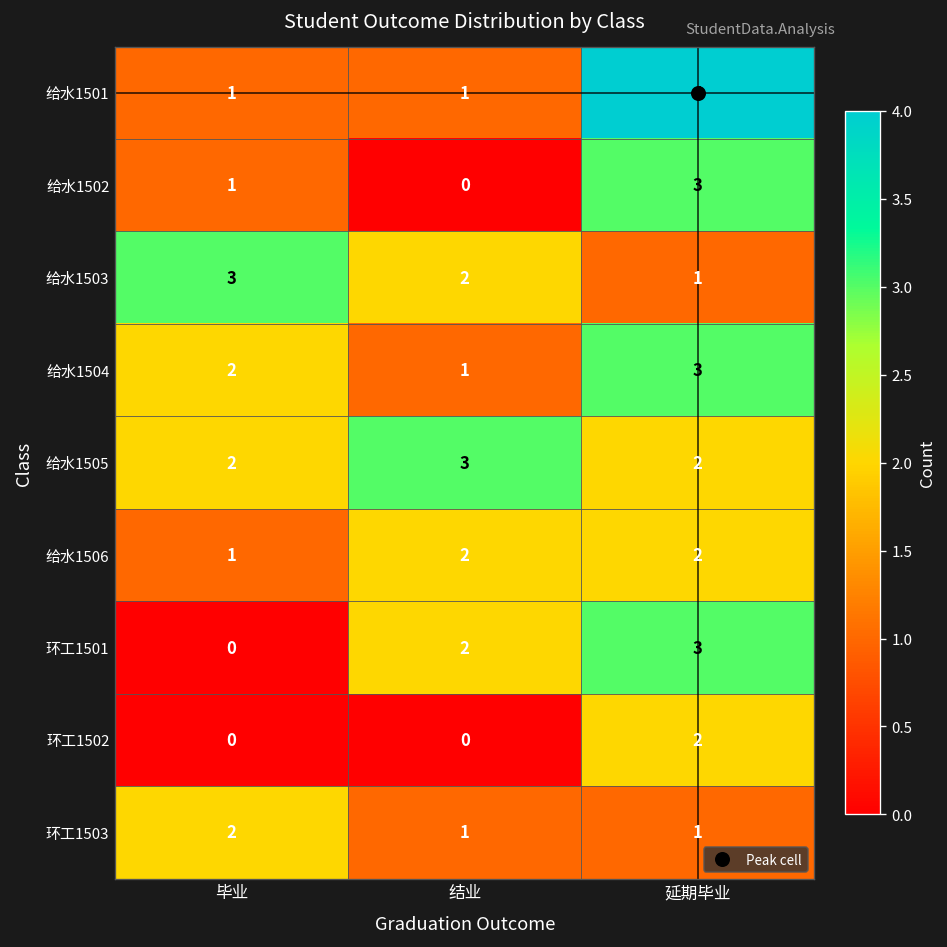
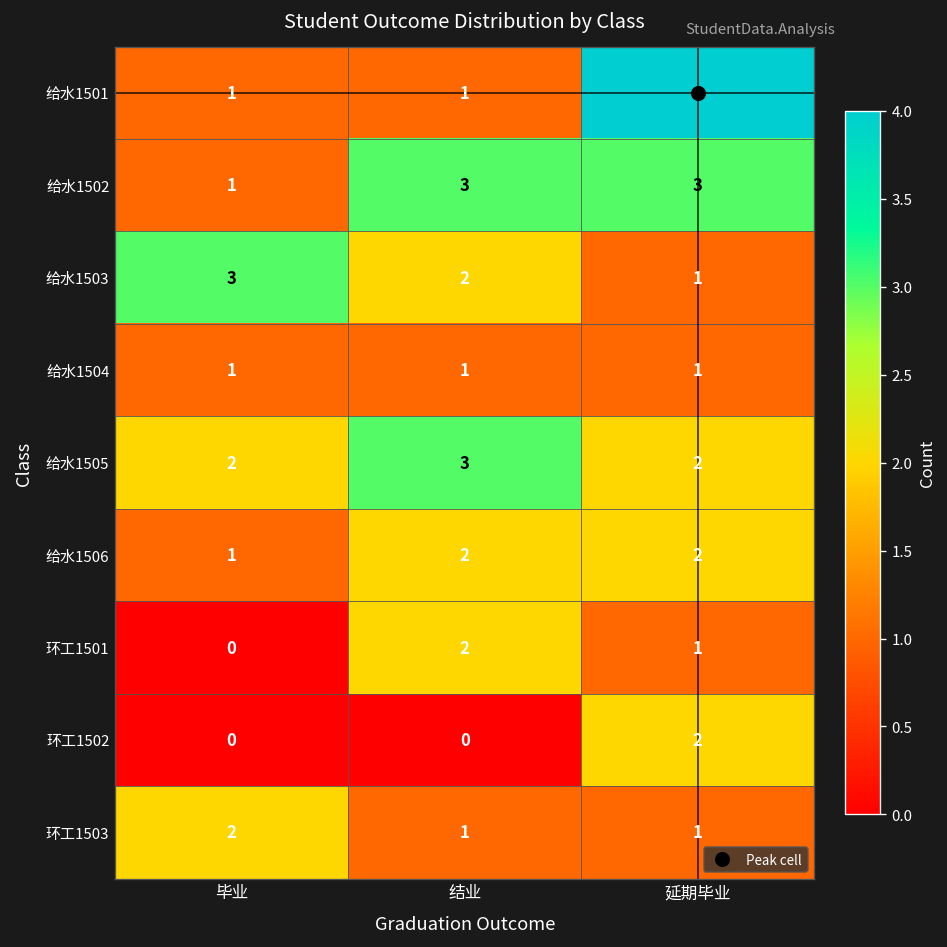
给水1502, 结业: 0 -> 3
给水1504, 毕业: 2 -> 1
给水1504, 延期毕业: 3 -> 1
环工1501, 延期毕业: 3 -> 1
